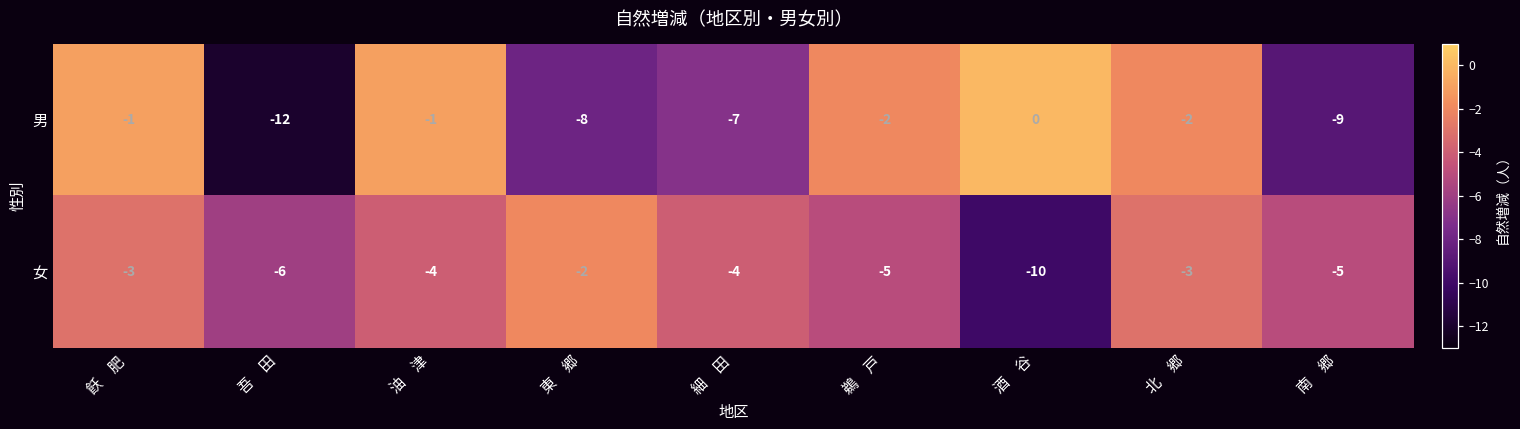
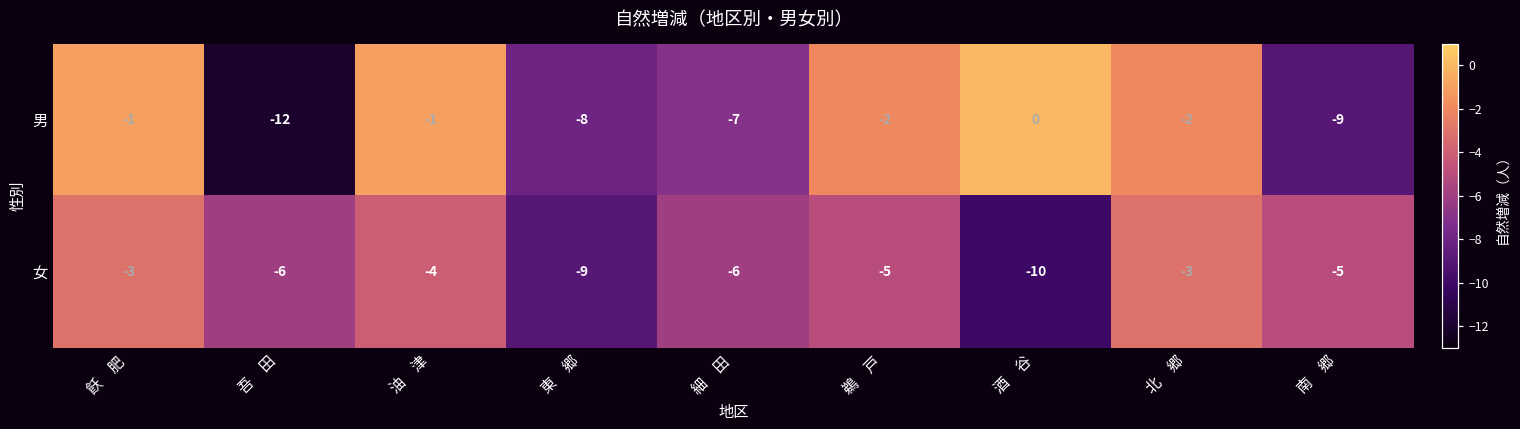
女, 東 郷: -2 -> -9
女, 細 田: -4 -> -6
